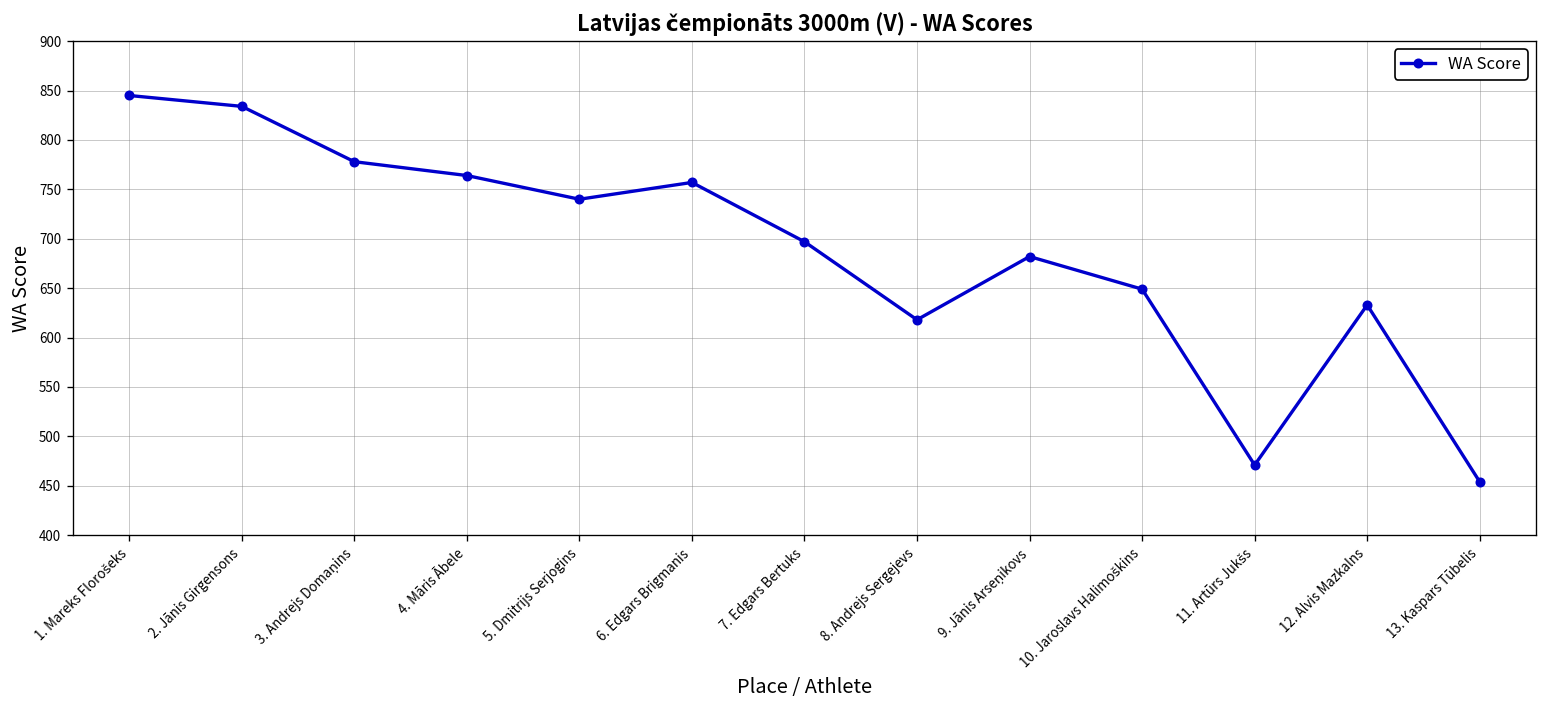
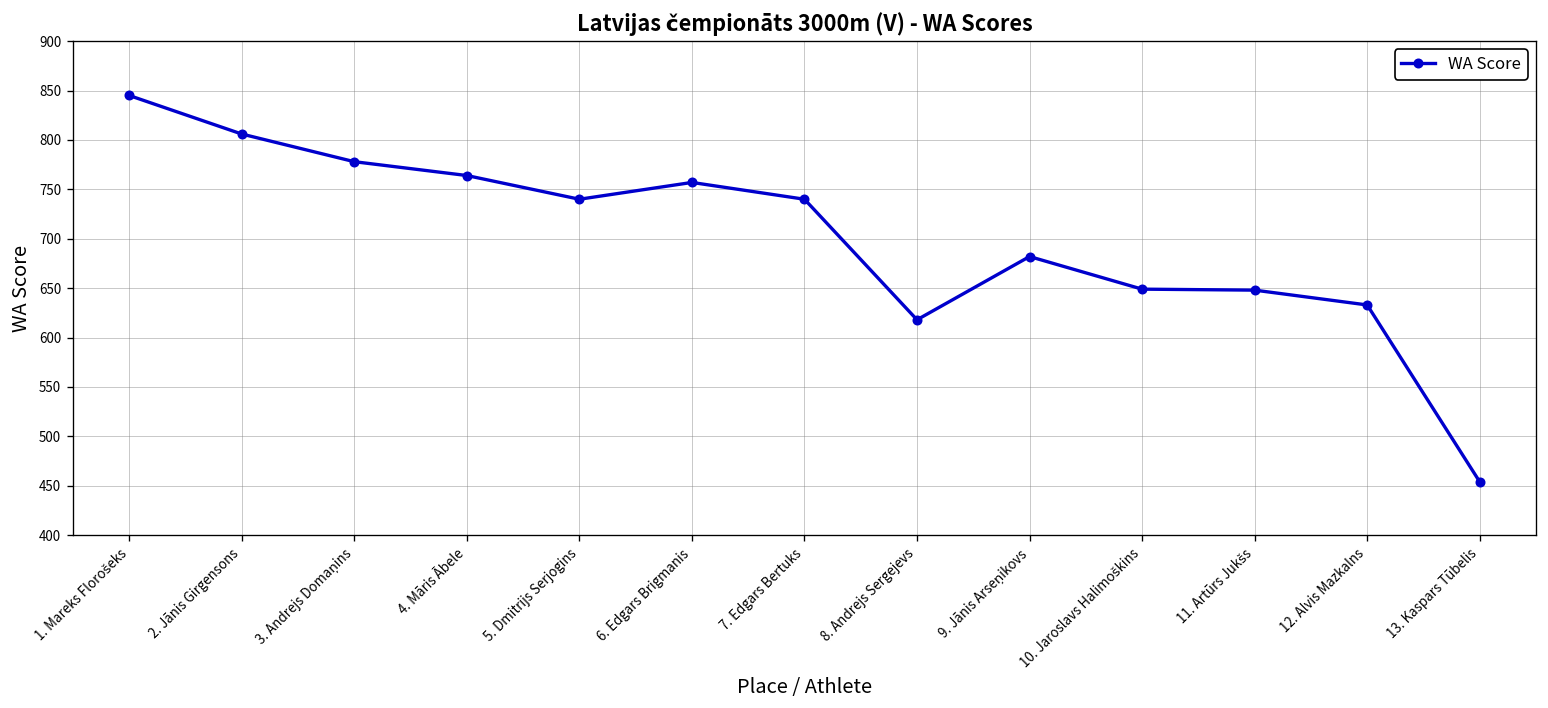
2. Jānis Girgensons: 830 -> 810
7. Edgars Bertuks: 700 -> 740
11. Artūrs Jukšs: 470 -> 650
